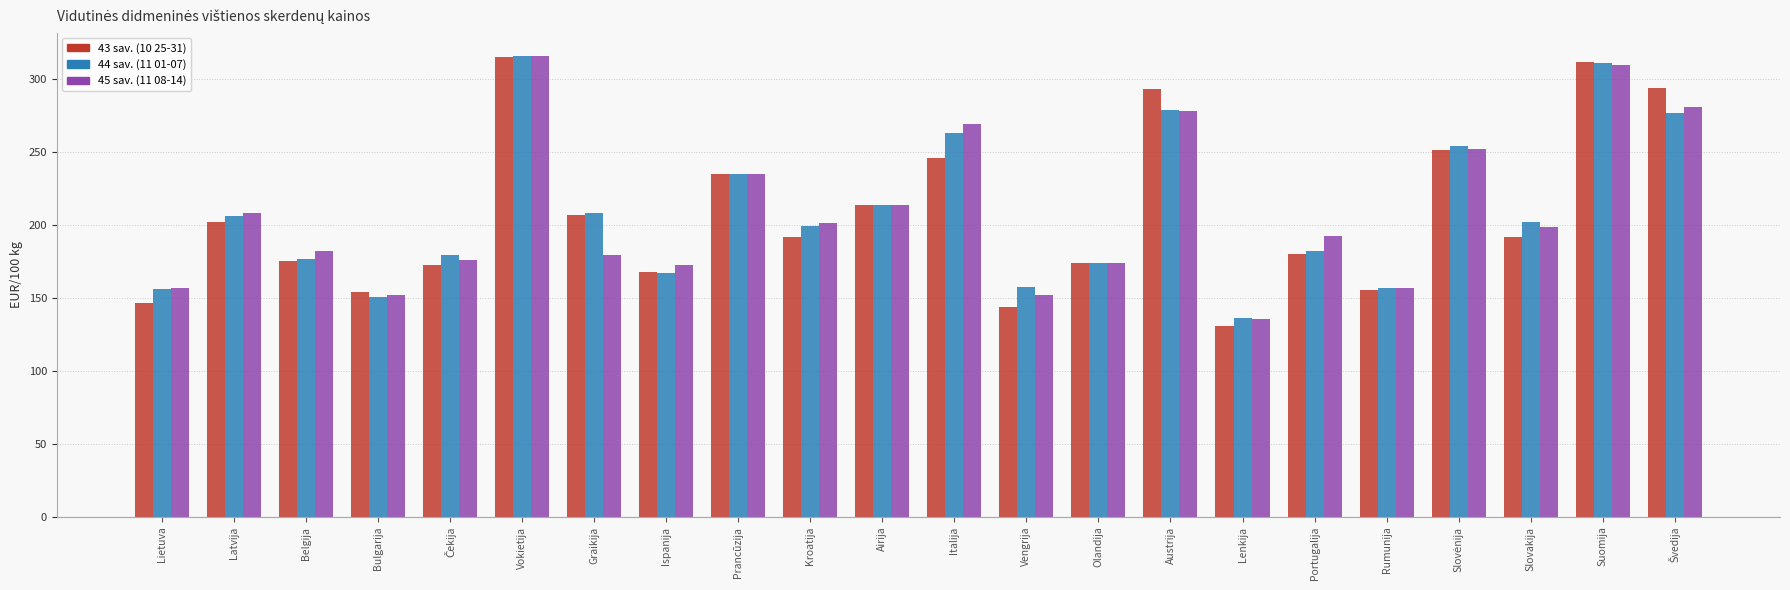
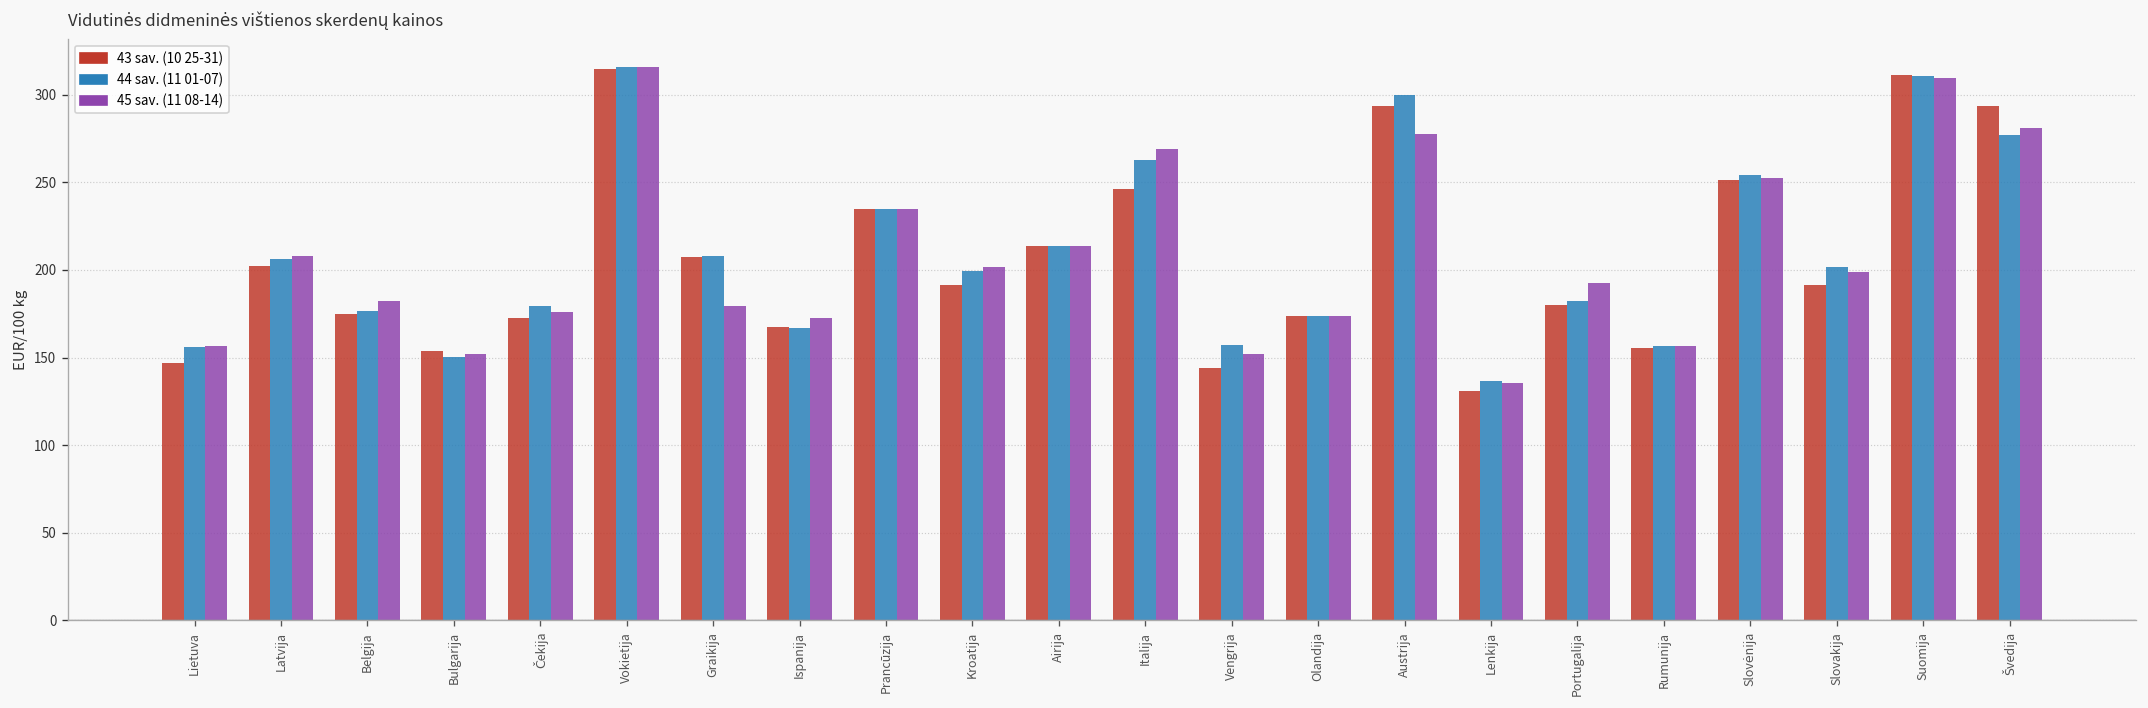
44 sav. (11 01-07), Austrija: 279 -> 300
